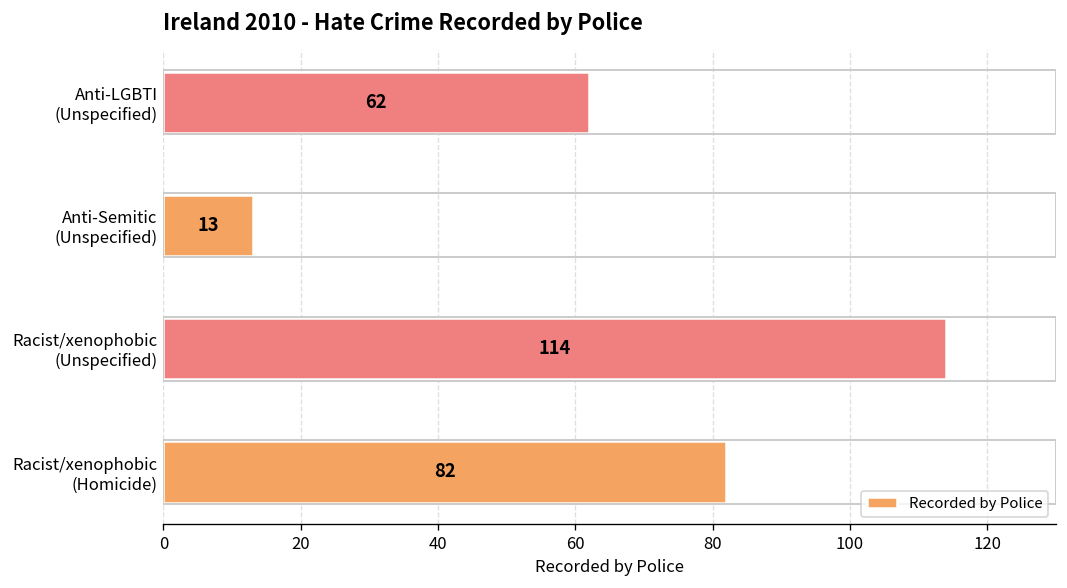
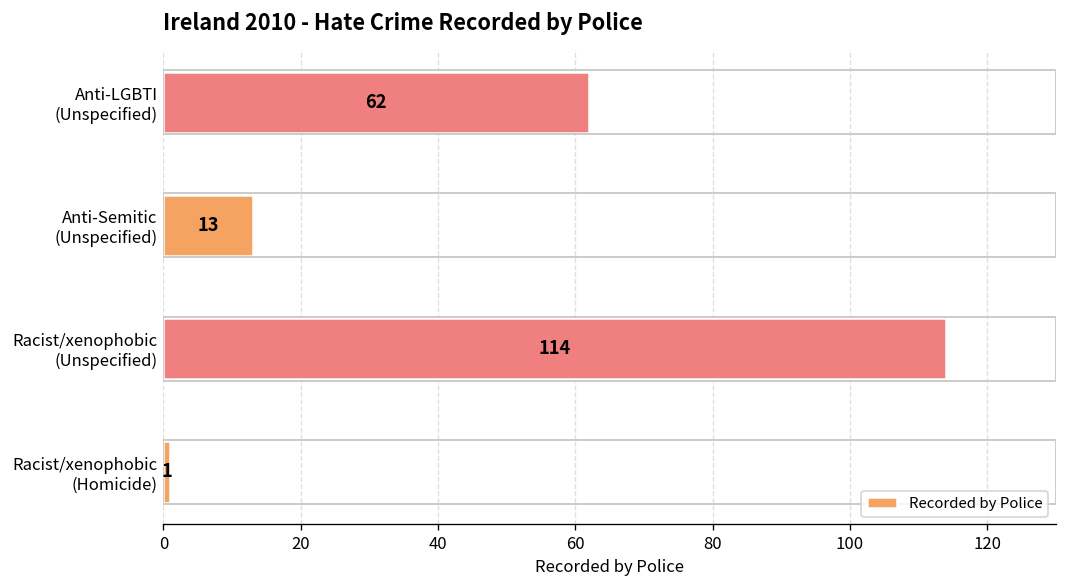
Racist/xenophobic (Homicide): 82 -> 1
